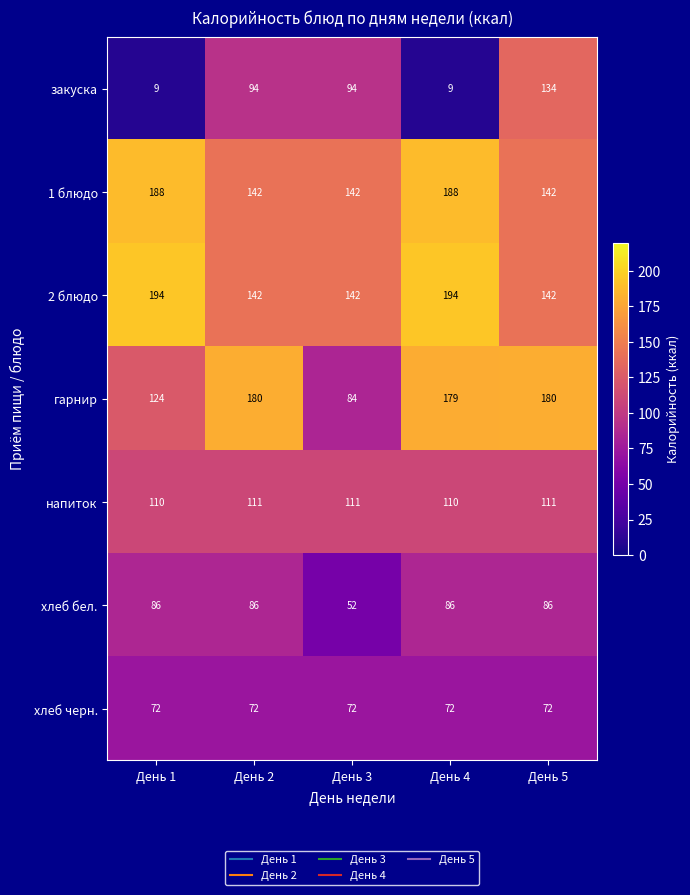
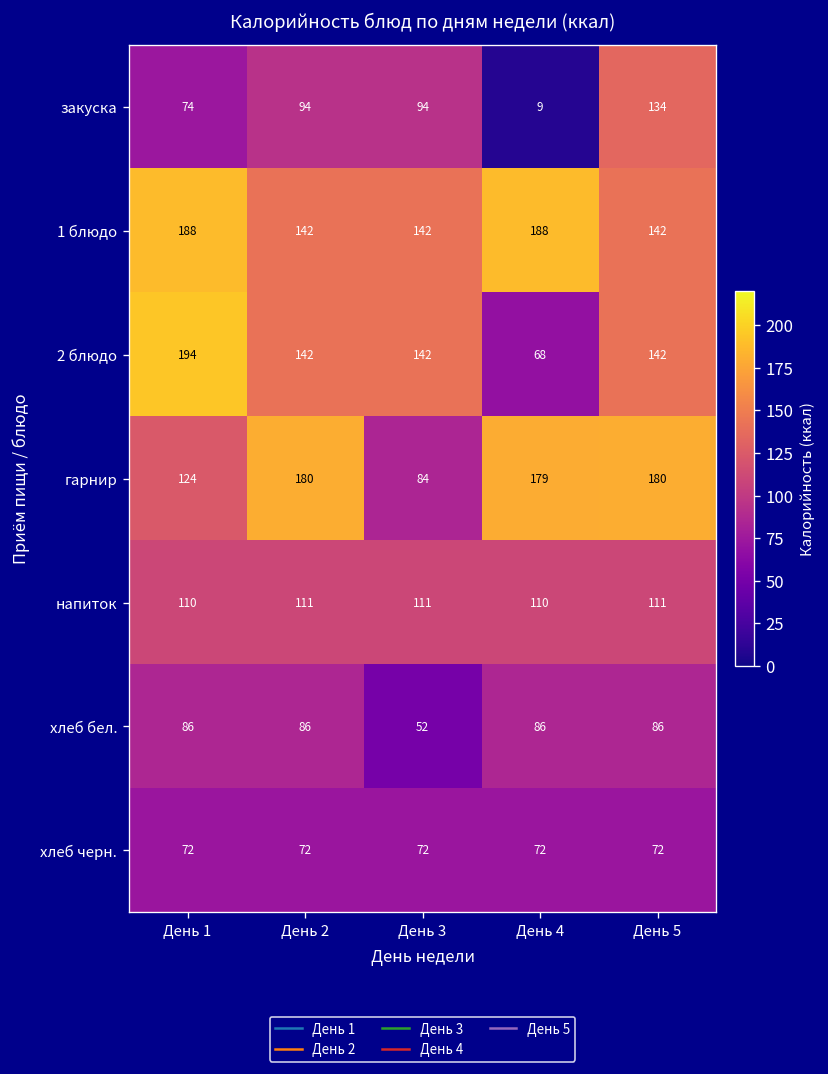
закуска, День 1: 9 -> 74
2 блюдо, День 4: 194 -> 68
